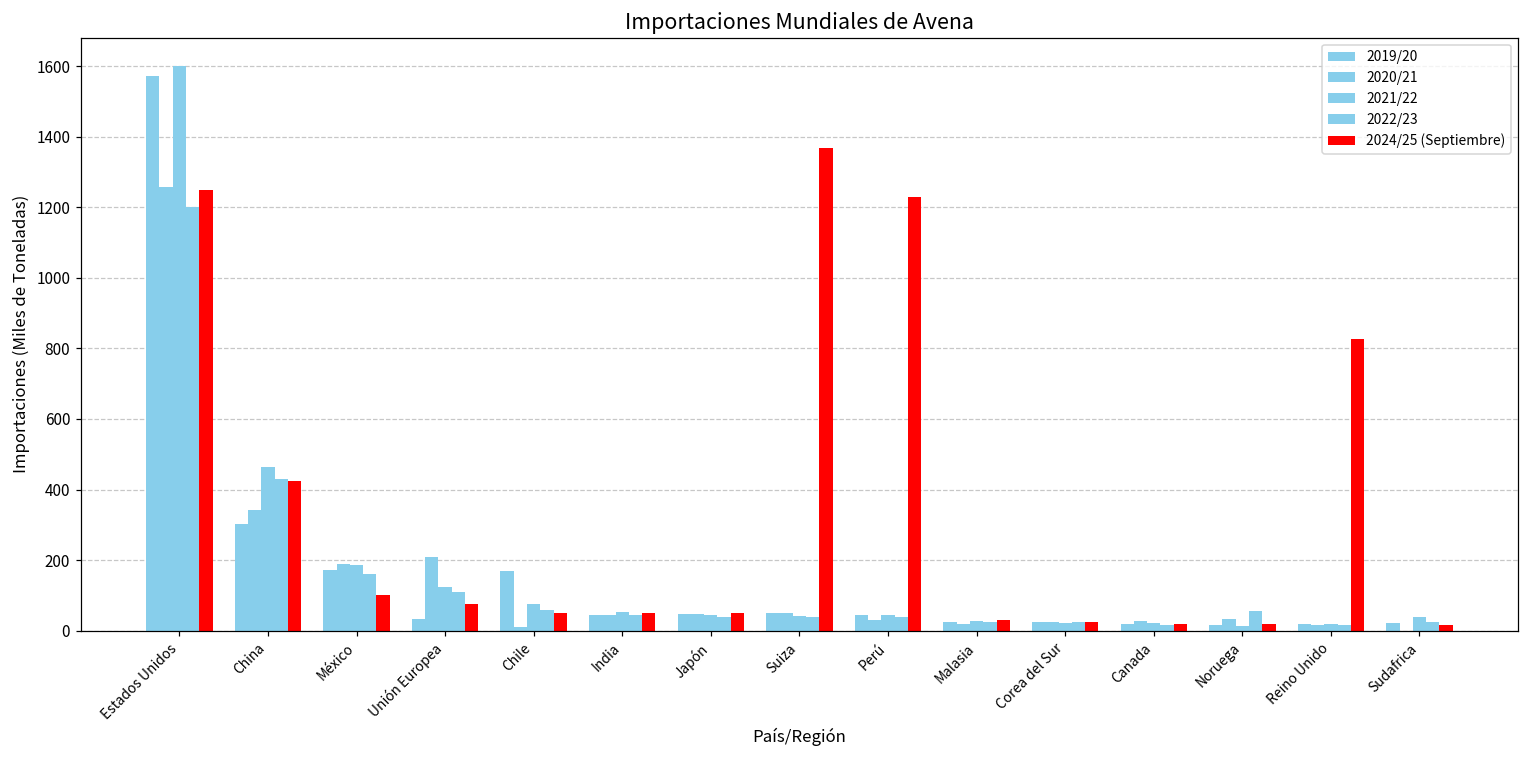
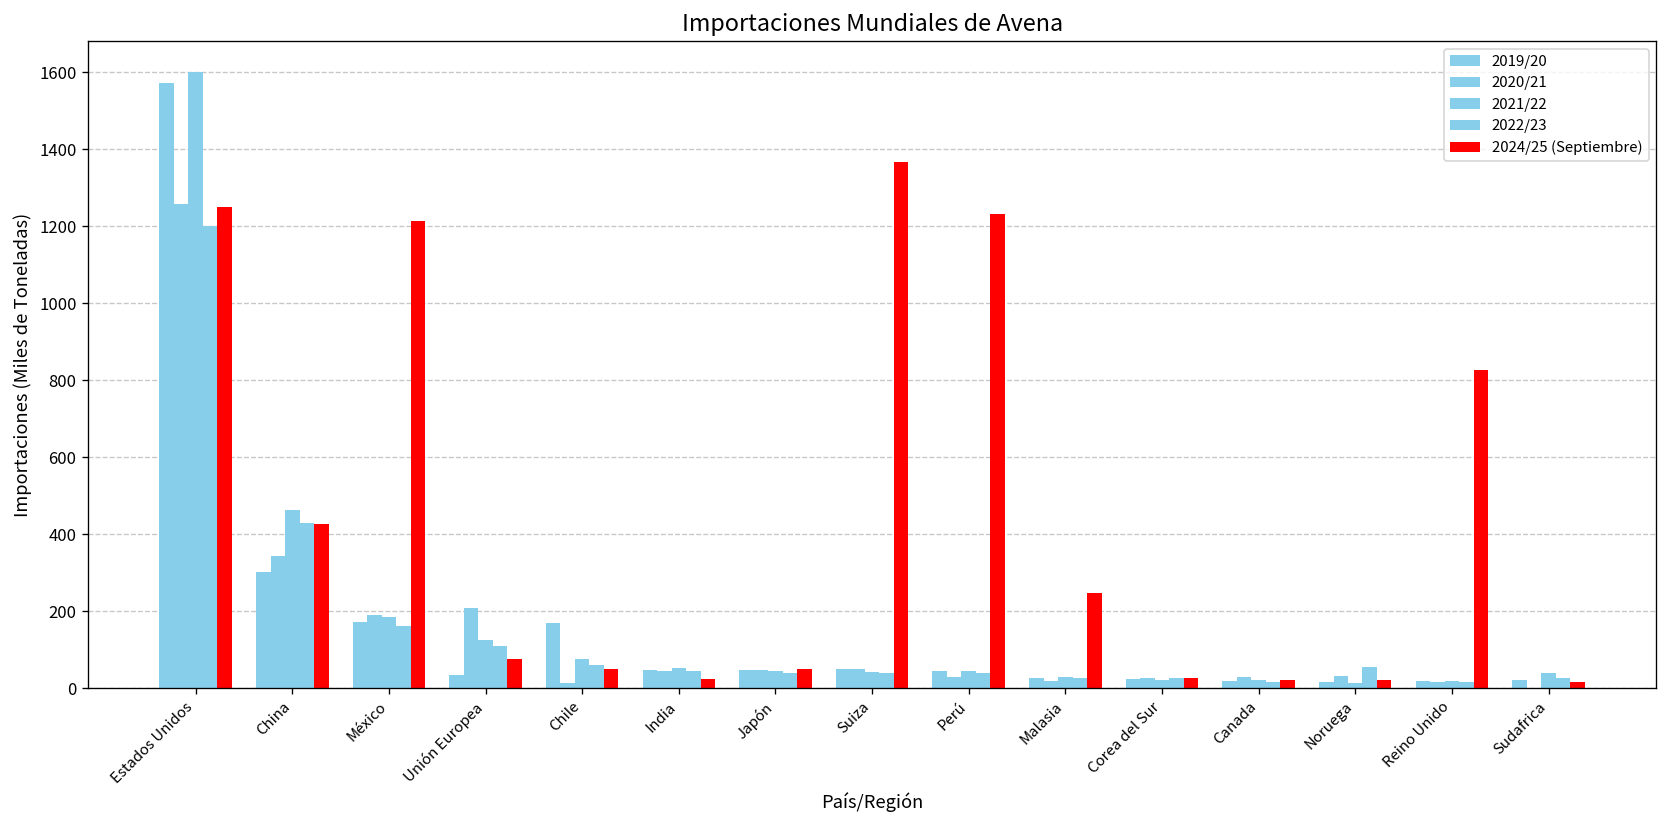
2024/25 (Septiembre), México: 100 -> 1210
2024/25 (Septiembre), India: 50 -> 20
2024/25 (Septiembre), Malasia: 30 -> 250
